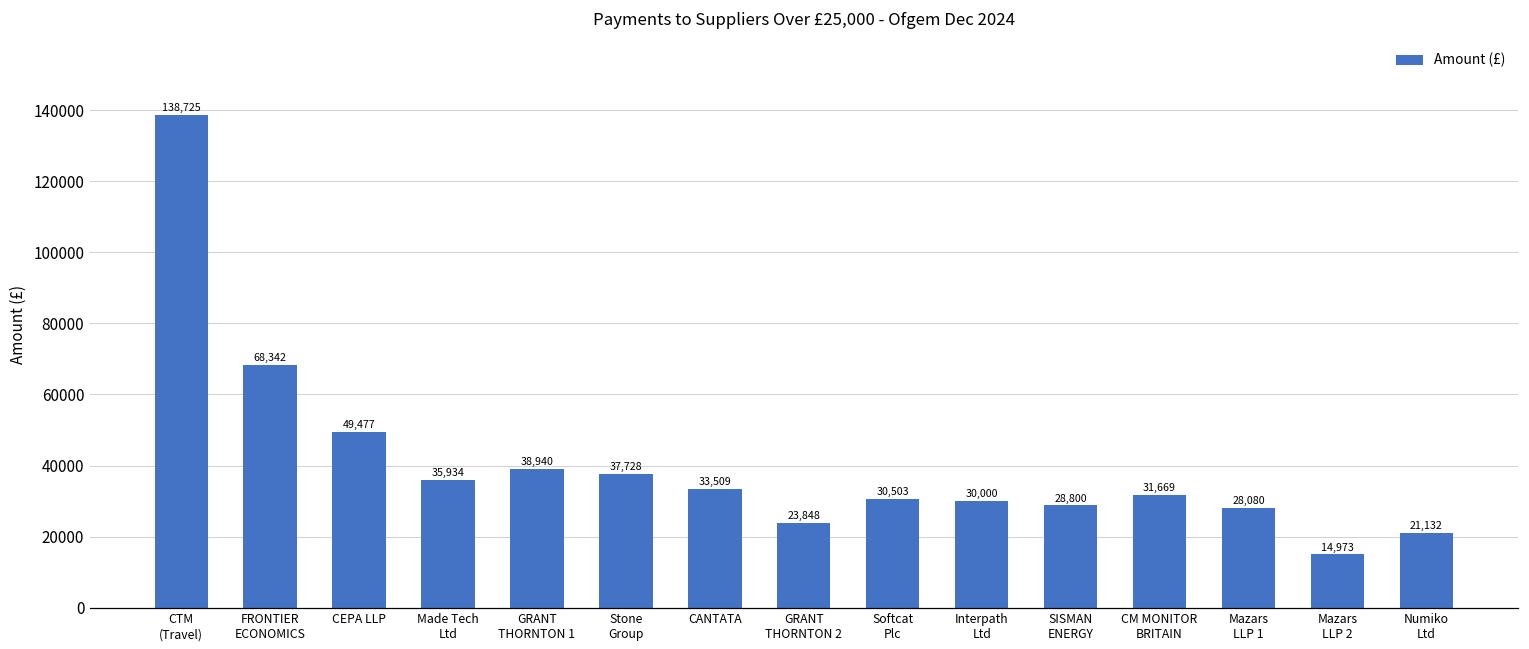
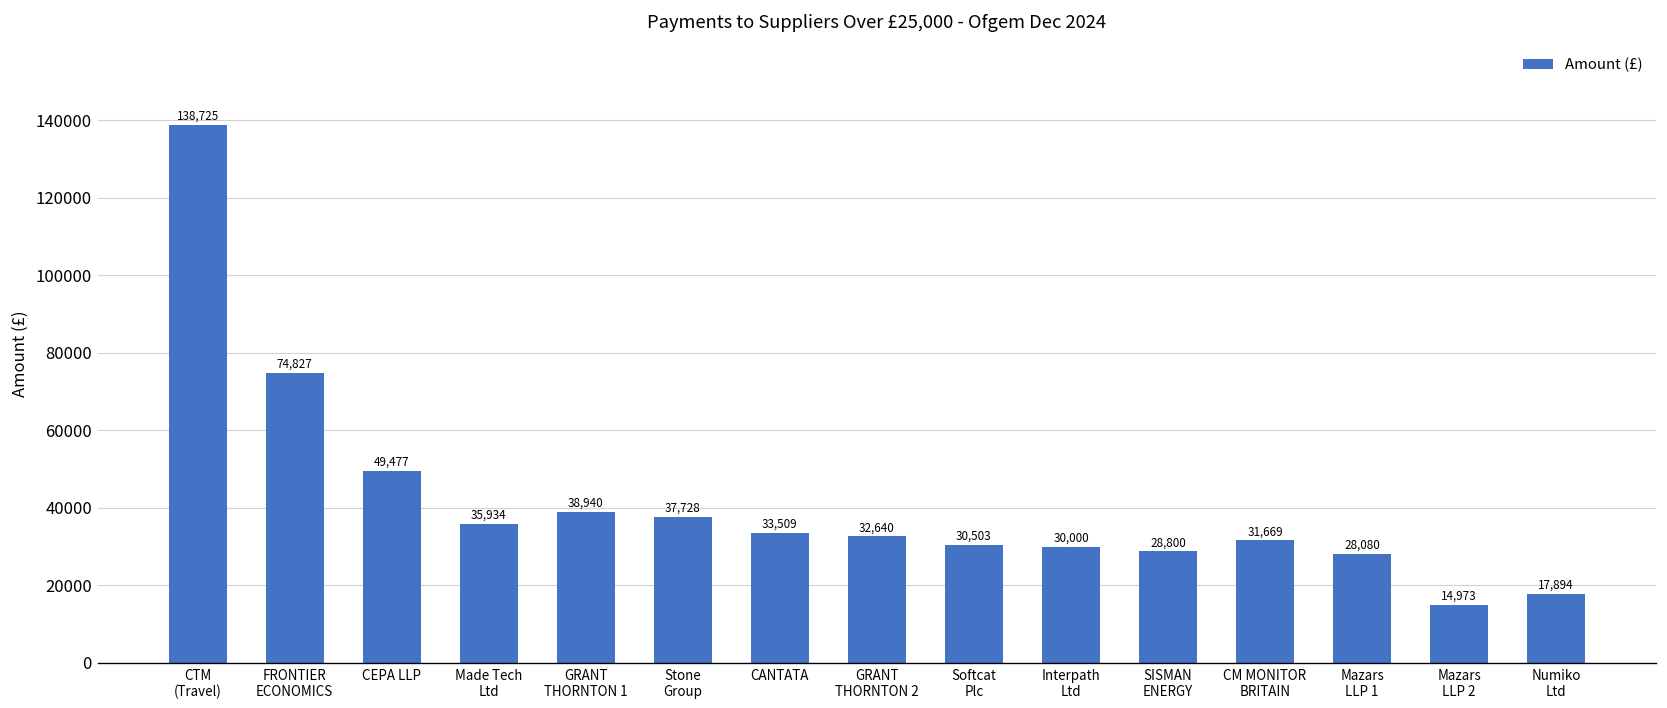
FRONTIER ECONOMICS: 68,342 -> 74,827
GRANT THORNTON 2: 23,848 -> 32,640
Numiko Ltd: 21,132 -> 17,894
